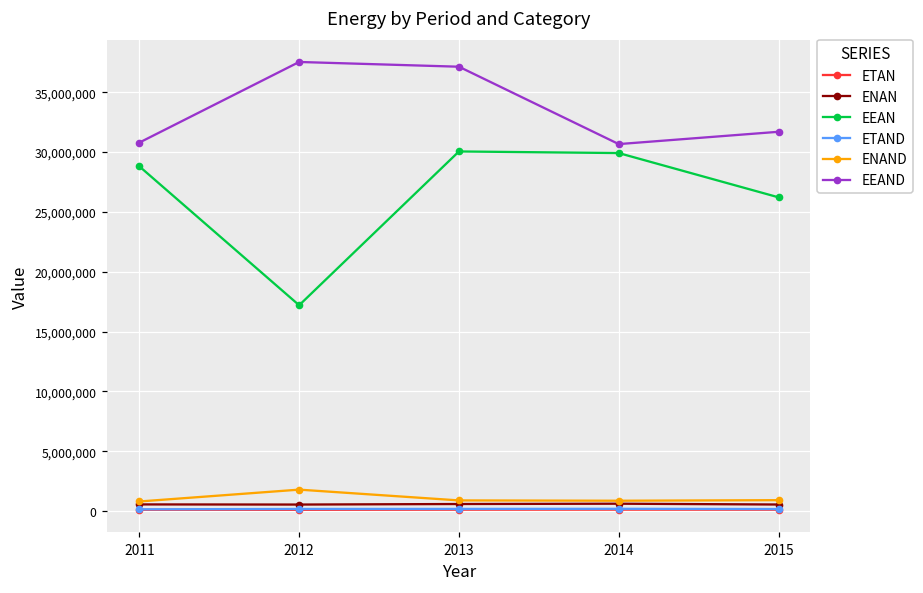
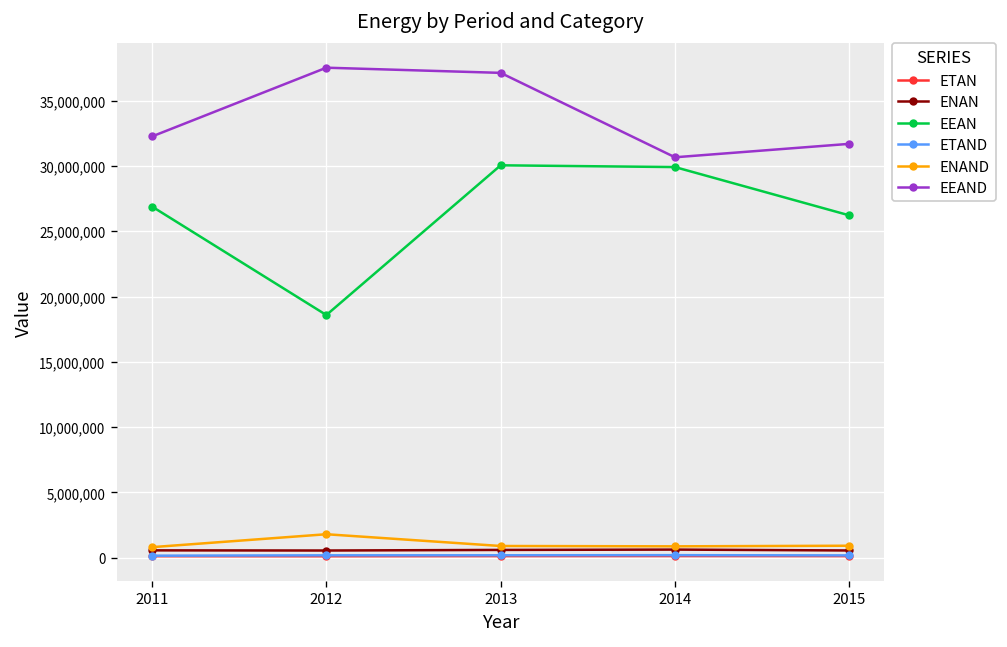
EEAN, 2011: 28,800,000 -> 26,900,000
EEAND, 2011: 30,800,000 -> 32,300,000
EEAN, 2012: 17,200,000 -> 18,600,000
